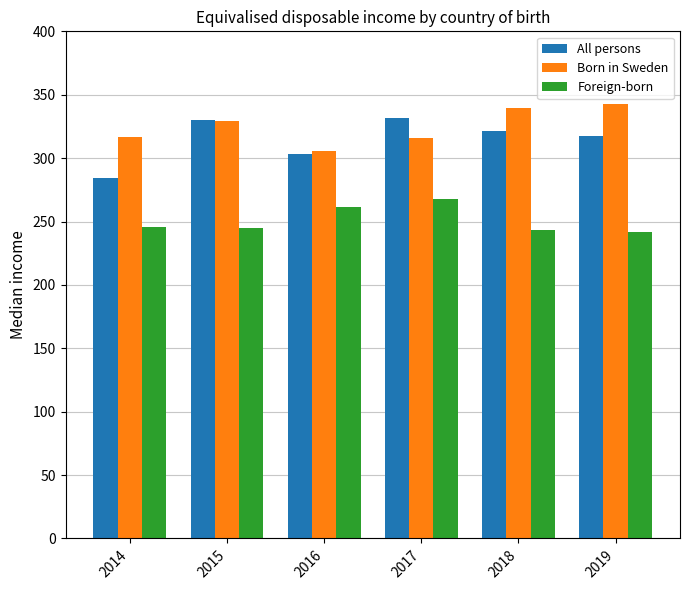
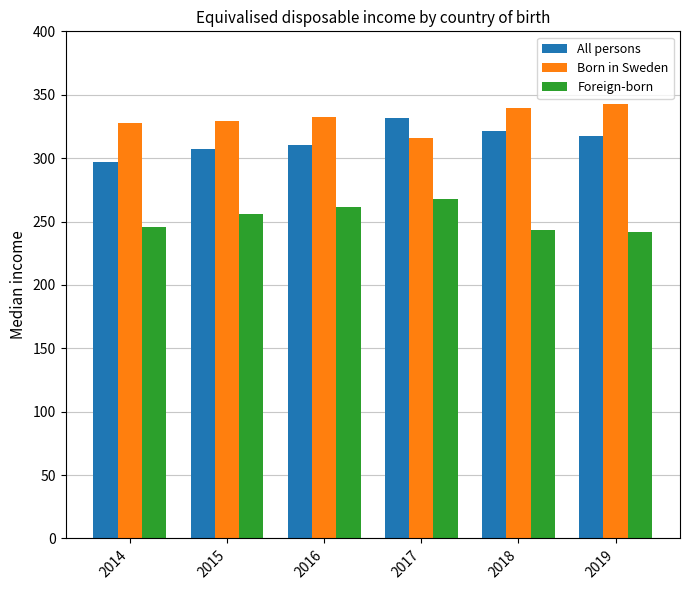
All persons, 2014: 284 -> 297
Born in Sweden, 2014: 317 -> 328
All persons, 2015: 330 -> 307
Foreign-born, 2015: 245 -> 256
All persons, 2016: 303 -> 310
Born in Sweden, 2016: 306 -> 332
